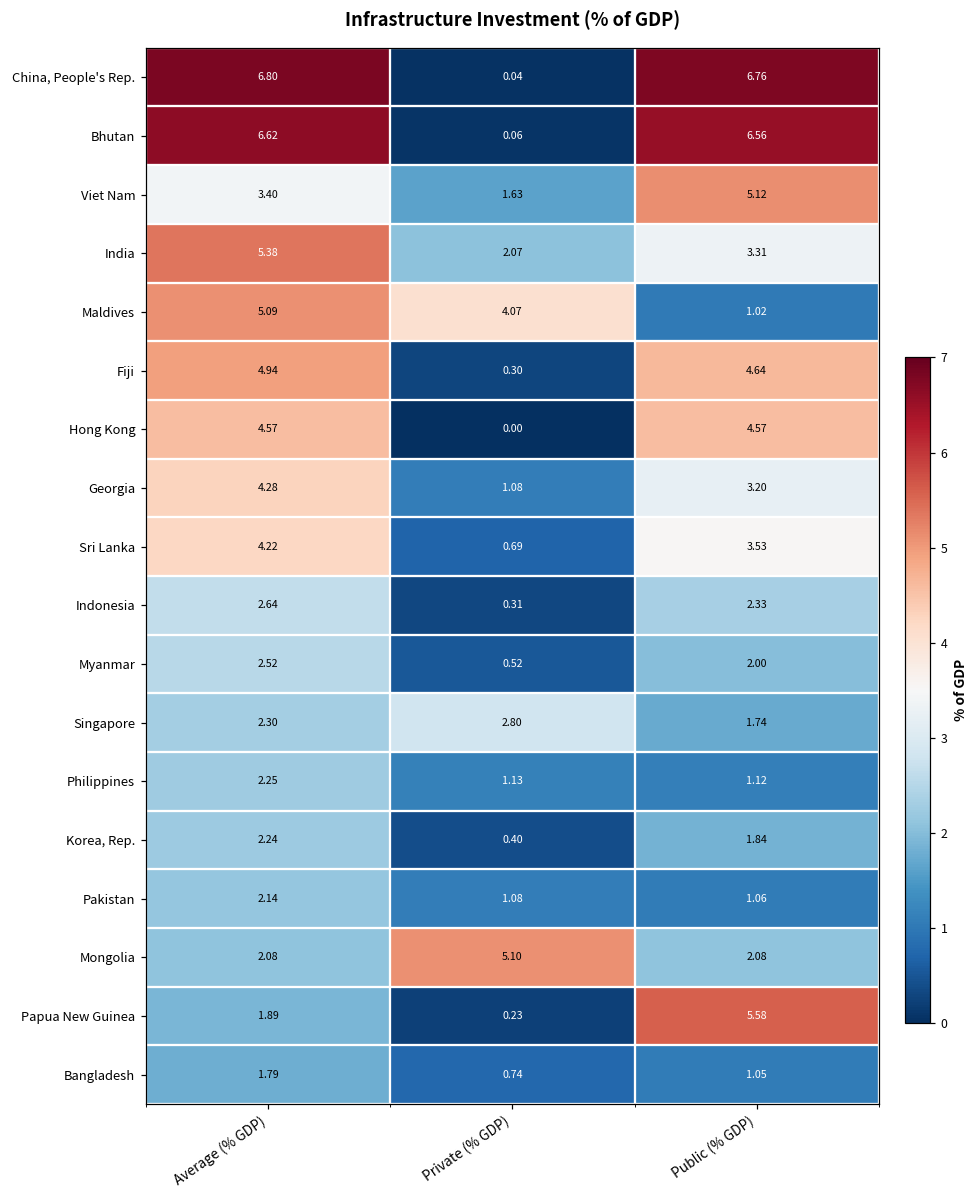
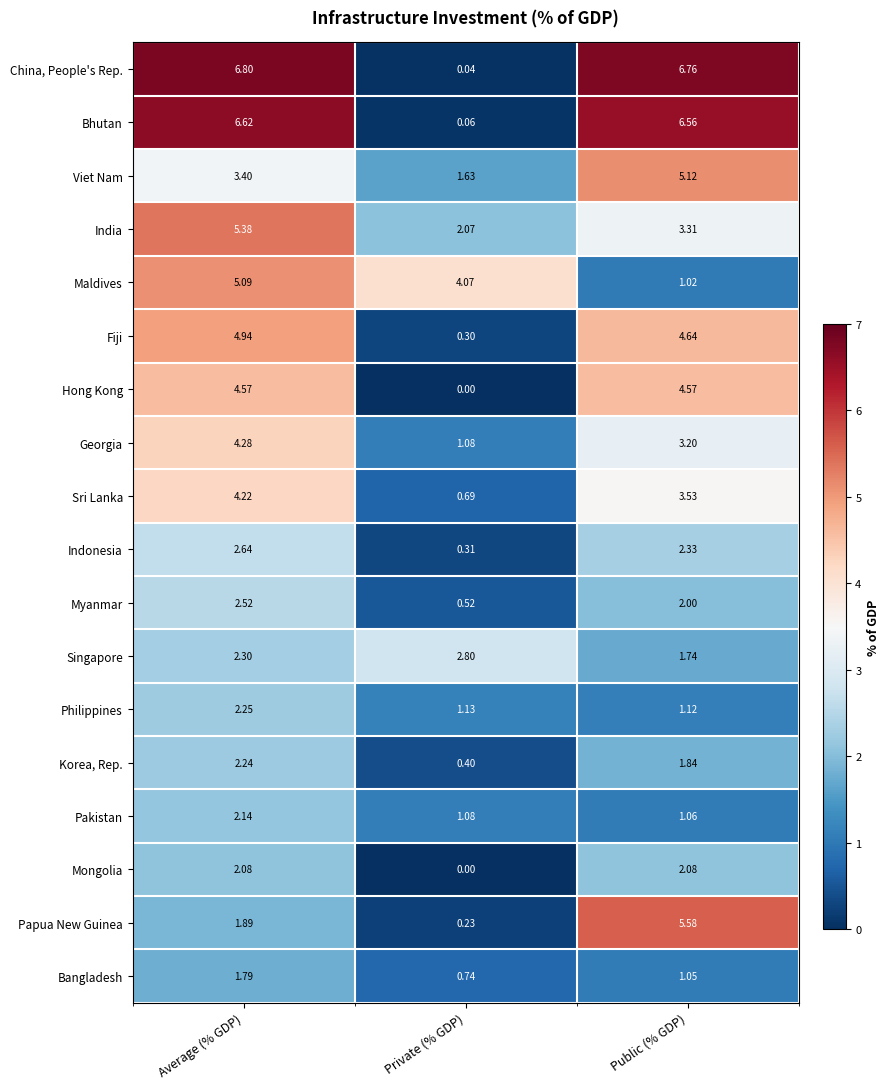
Mongolia, Private (% GDP): 5.10 -> 0.00
